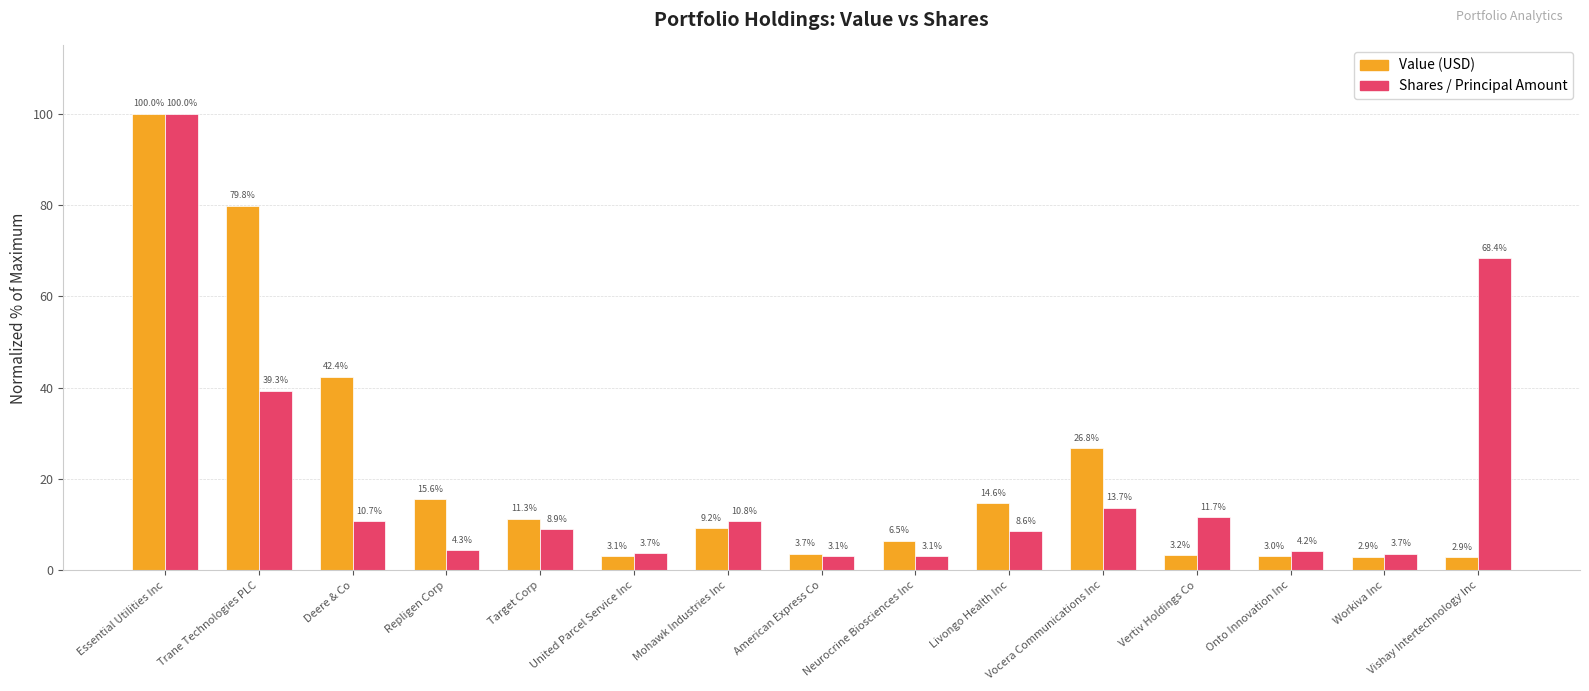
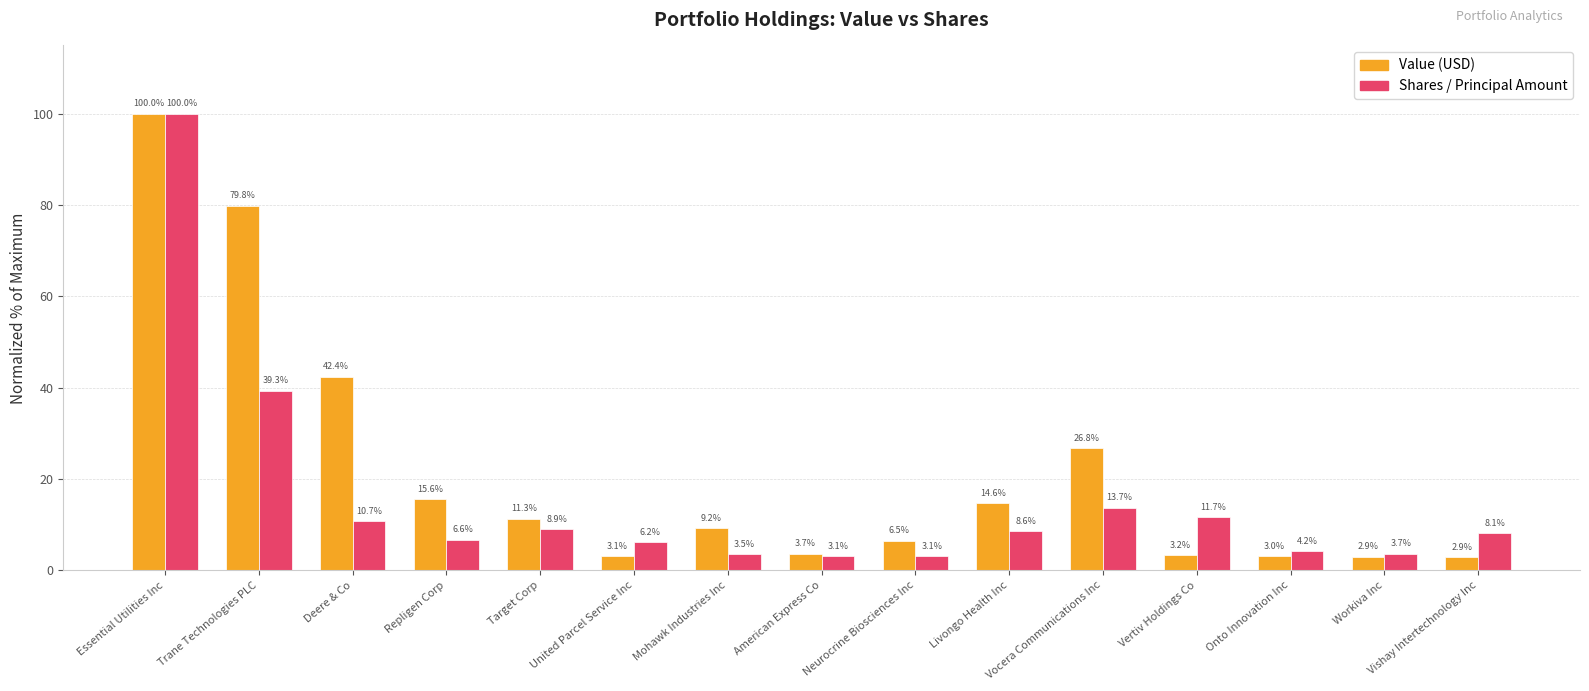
Shares / Principal Amount, Repligen Corp: 4.3% -> 6.6%
Shares / Principal Amount, United Parcel Service Inc: 3.7% -> 6.2%
Shares / Principal Amount, Mohawk Industries Inc: 10.8% -> 3.5%
Shares / Principal Amount, Vishay Intertechnology Inc: 68.4% -> 8.1%
